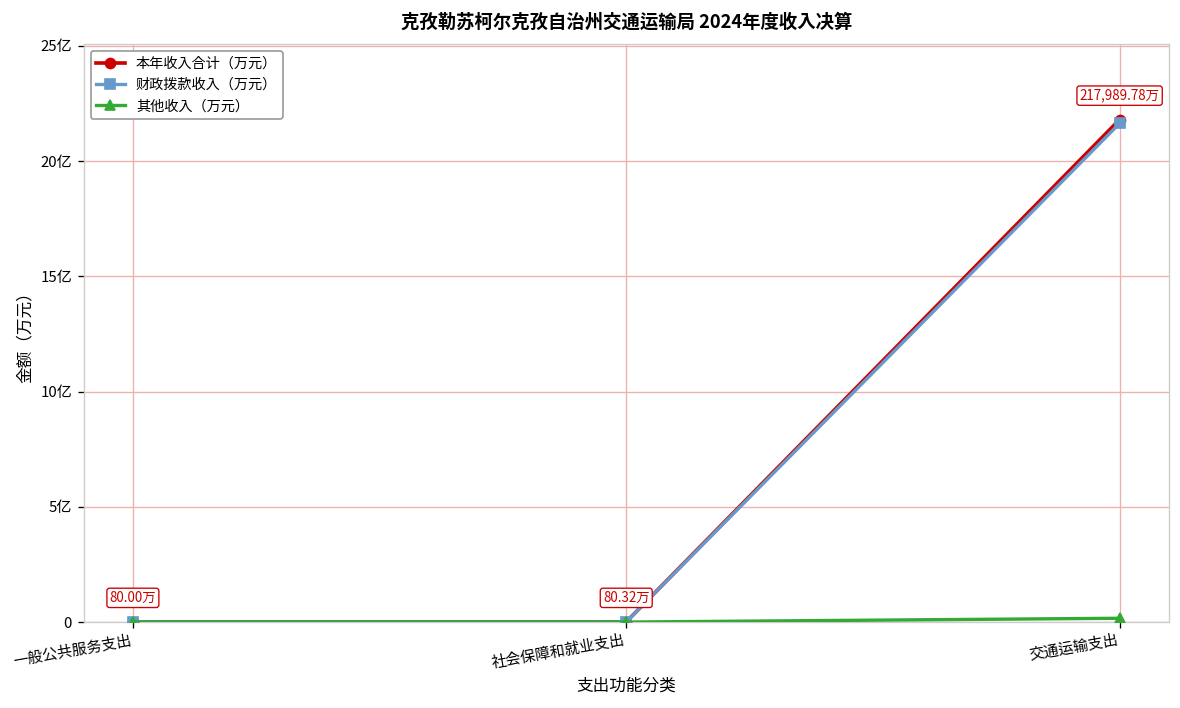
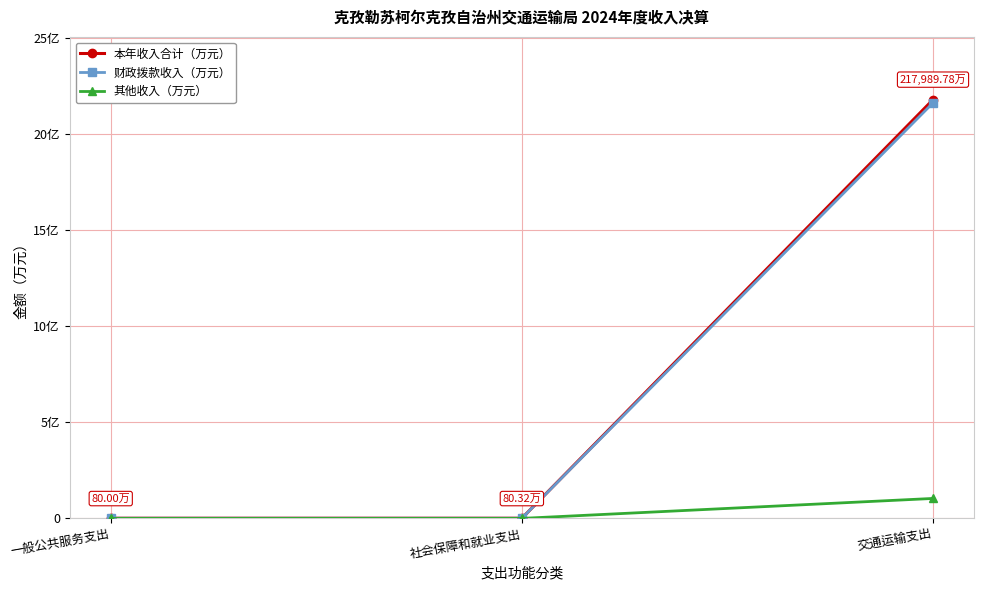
其他收入（万元）, 交通运输支出: 0.2亿 -> 1.0亿
